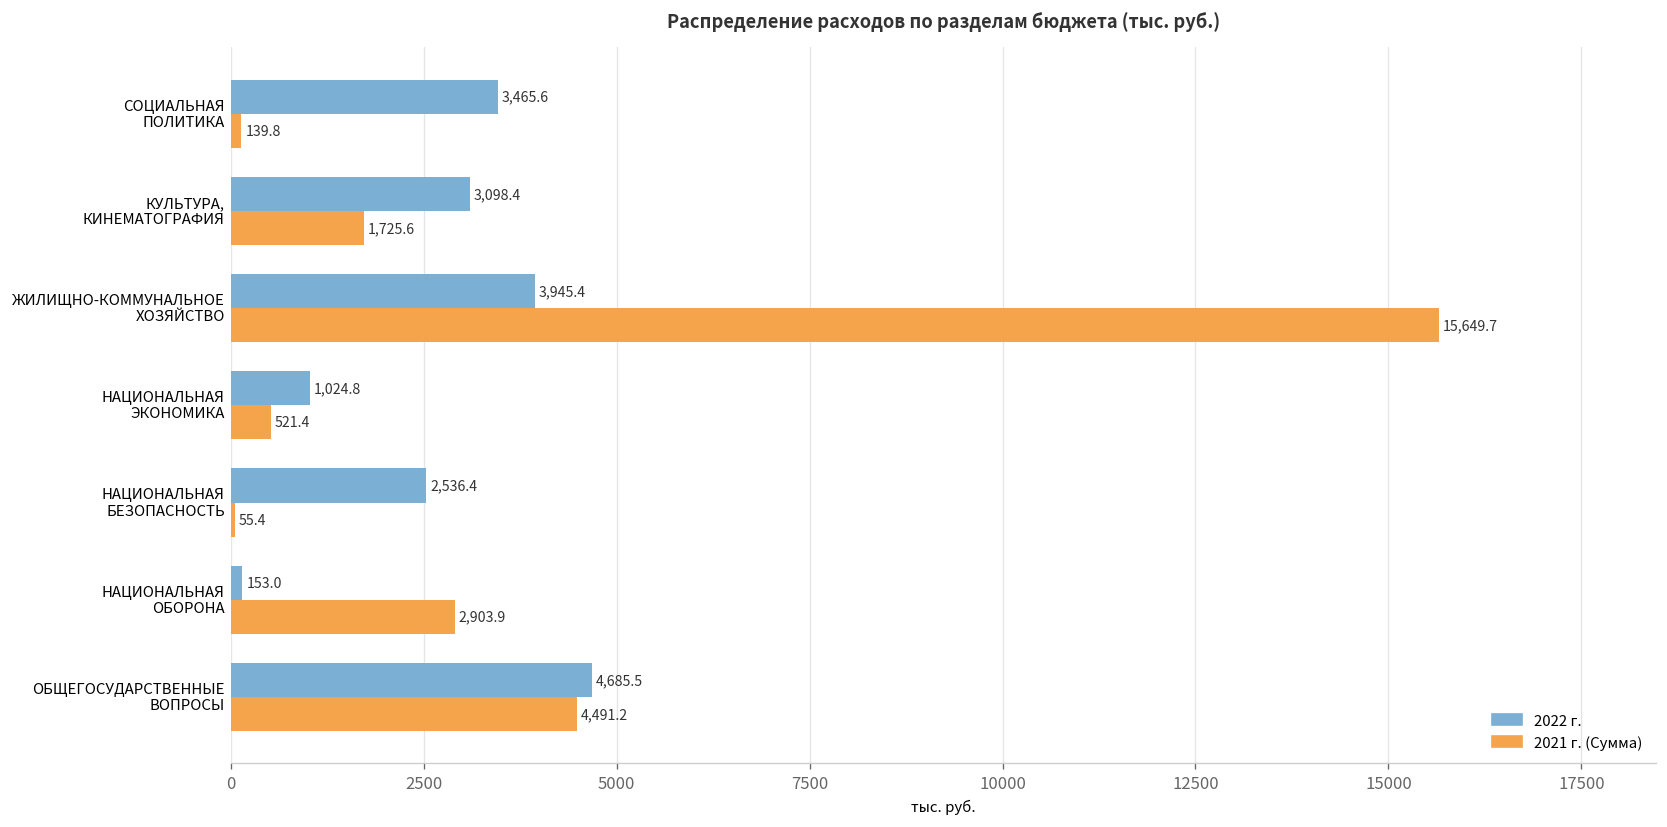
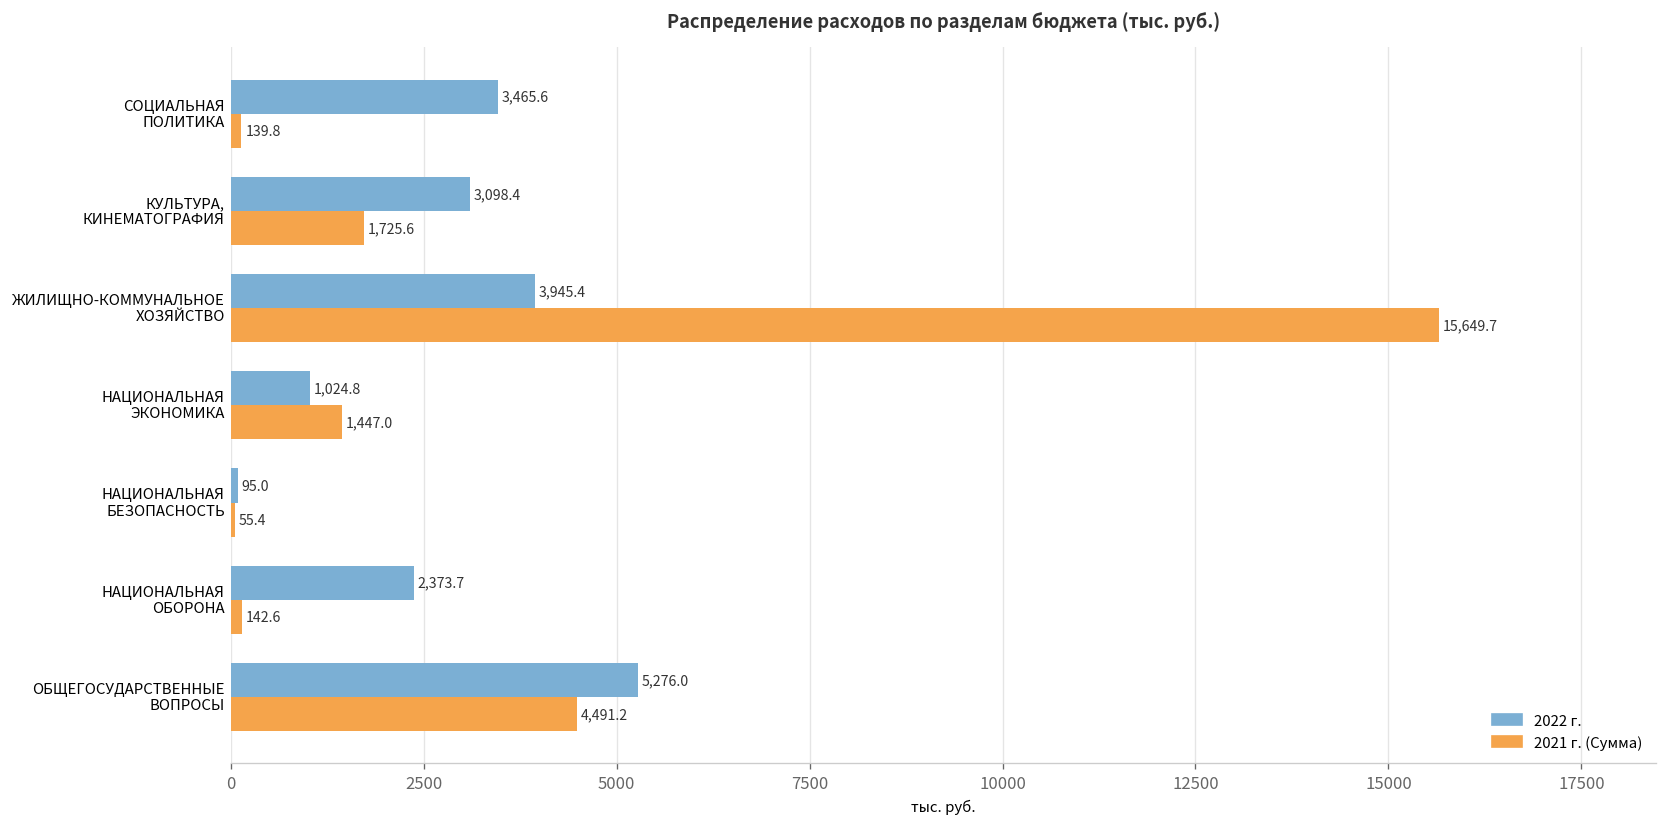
2021 г. (Сумма), НАЦИОНАЛЬНАЯ ЭКОНОМИКА: 521.4 -> 1,447.0
2022 г., НАЦИОНАЛЬНАЯ БЕЗОПАСНОСТЬ: 2,536.4 -> 95.0
2022 г., НАЦИОНАЛЬНАЯ ОБОРОНА: 153.0 -> 2,373.7
2021 г. (Сумма), НАЦИОНАЛЬНАЯ ОБОРОНА: 2,903.9 -> 142.6
2022 г., ОБЩЕГОСУДАРСТВЕННЫЕ ВОПРОСЫ: 4,685.5 -> 5,276.0
